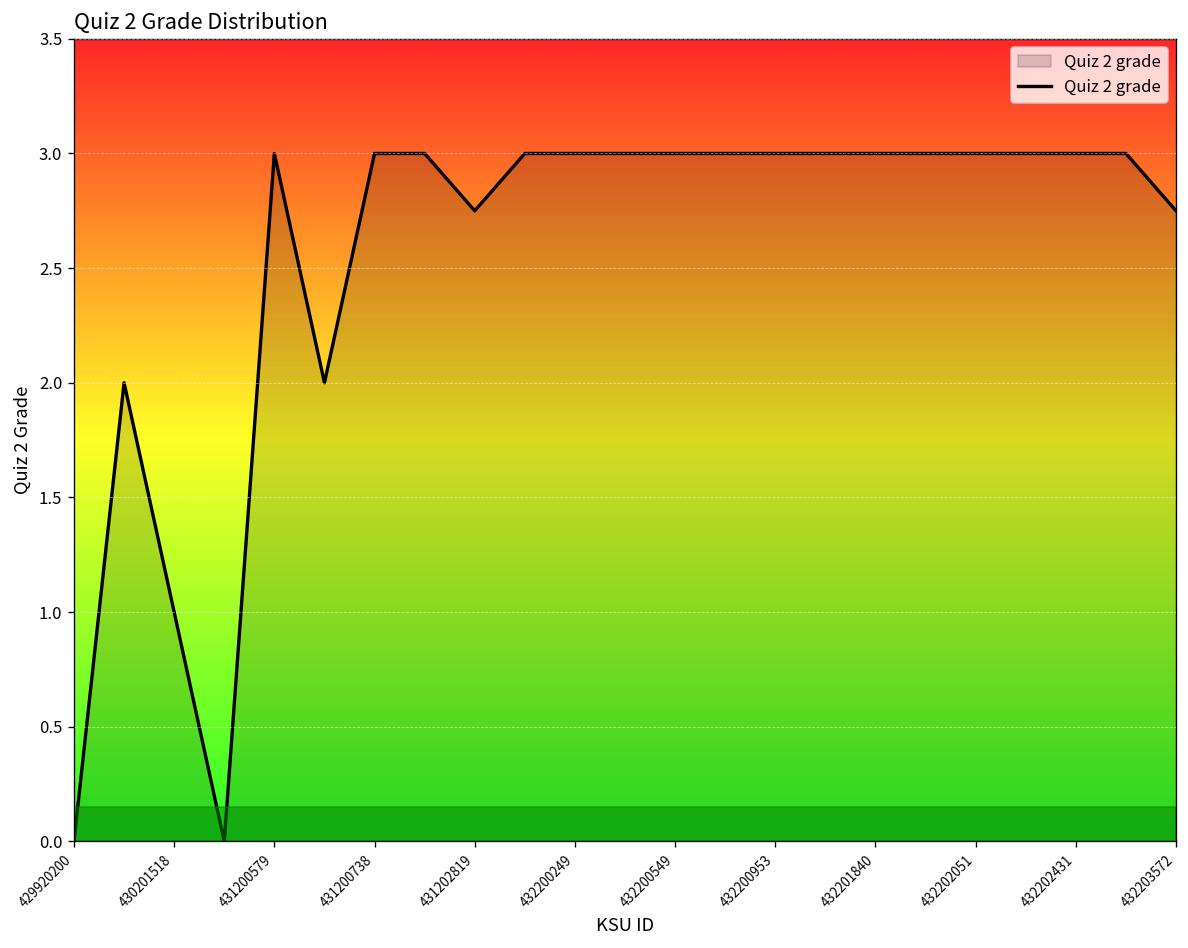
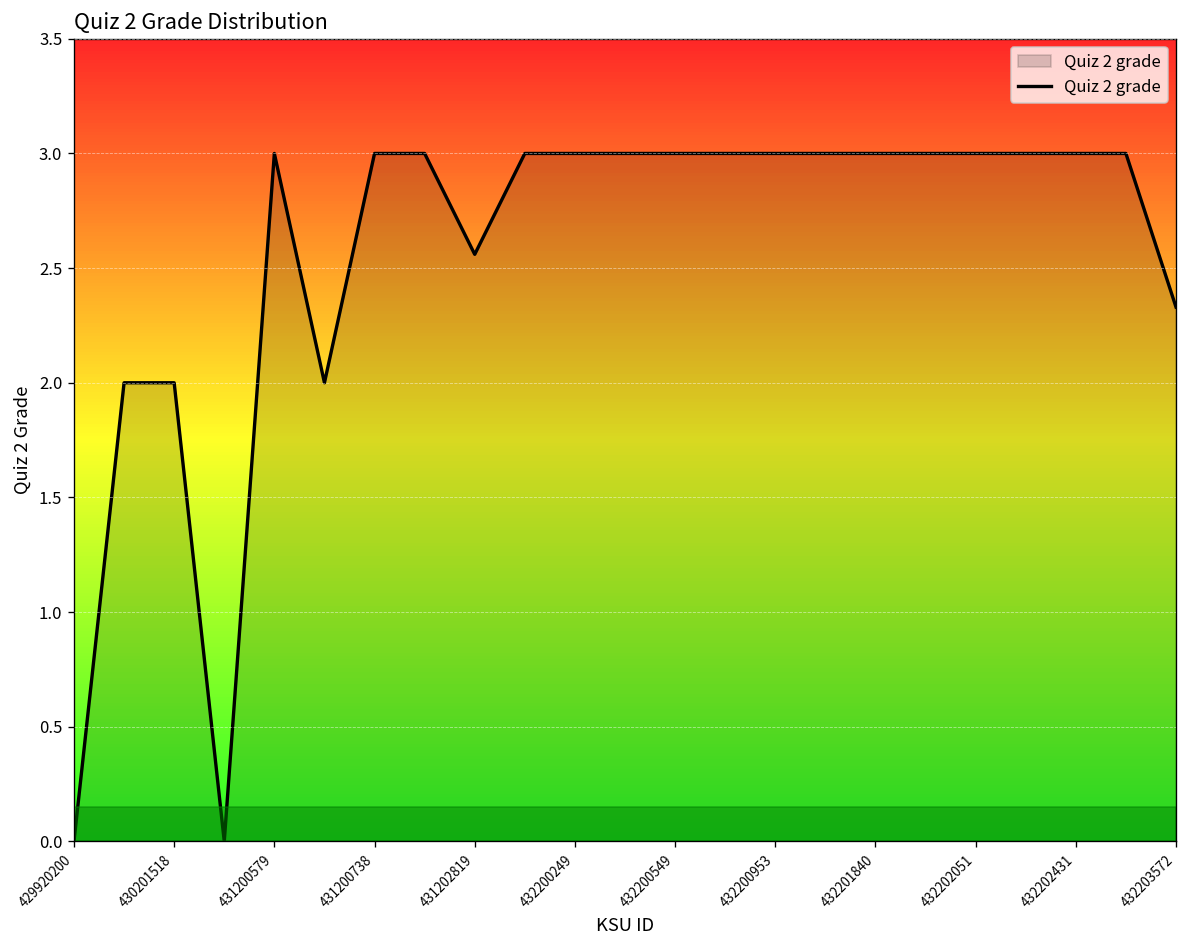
430201518: 1 -> 2
431202819: 2.75 -> 2.56
432203572: 2.75 -> 2.33
